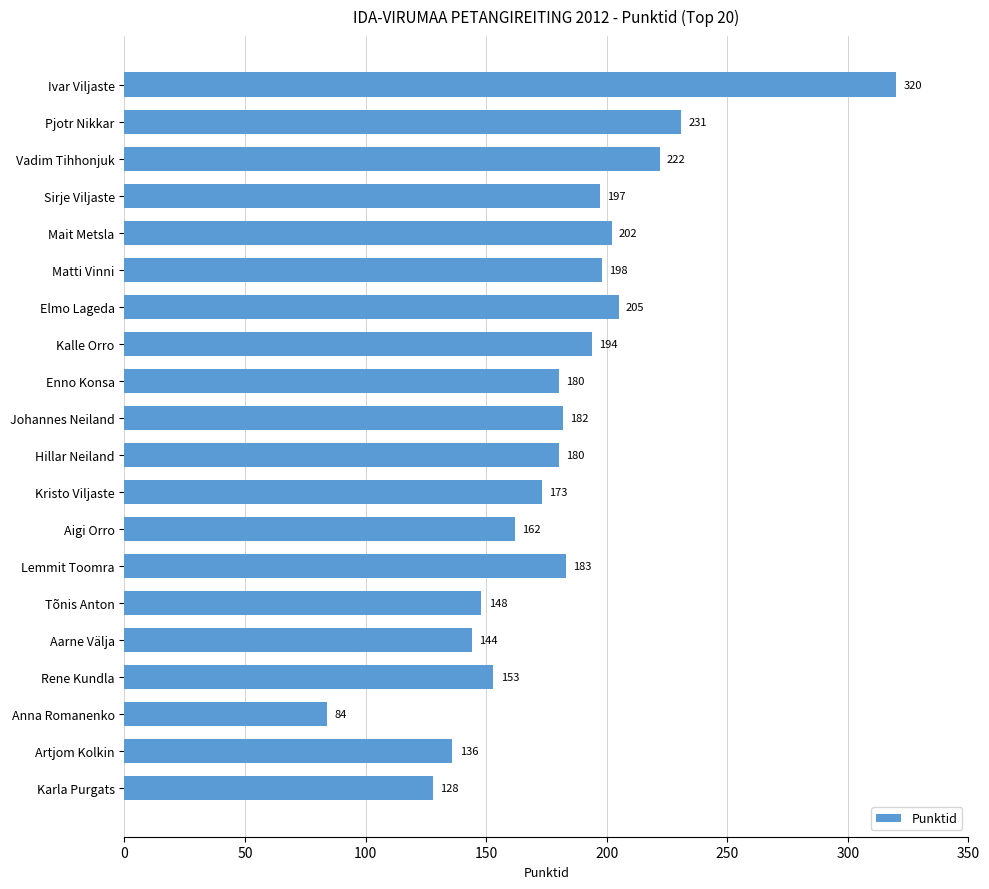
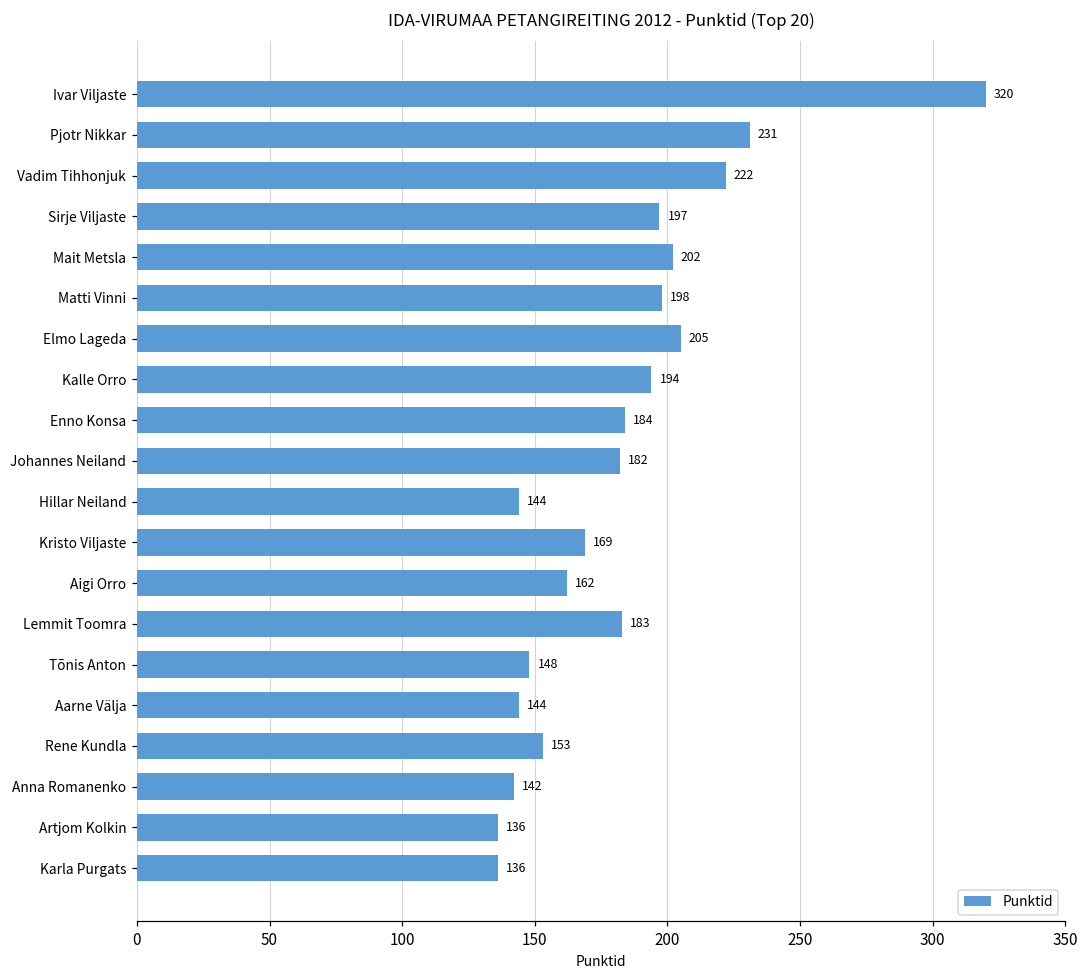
Enno Konsa: 180 -> 184
Hillar Neiland: 180 -> 144
Kristo Viljaste: 173 -> 169
Anna Romanenko: 84 -> 142
Karla Purgats: 128 -> 136
